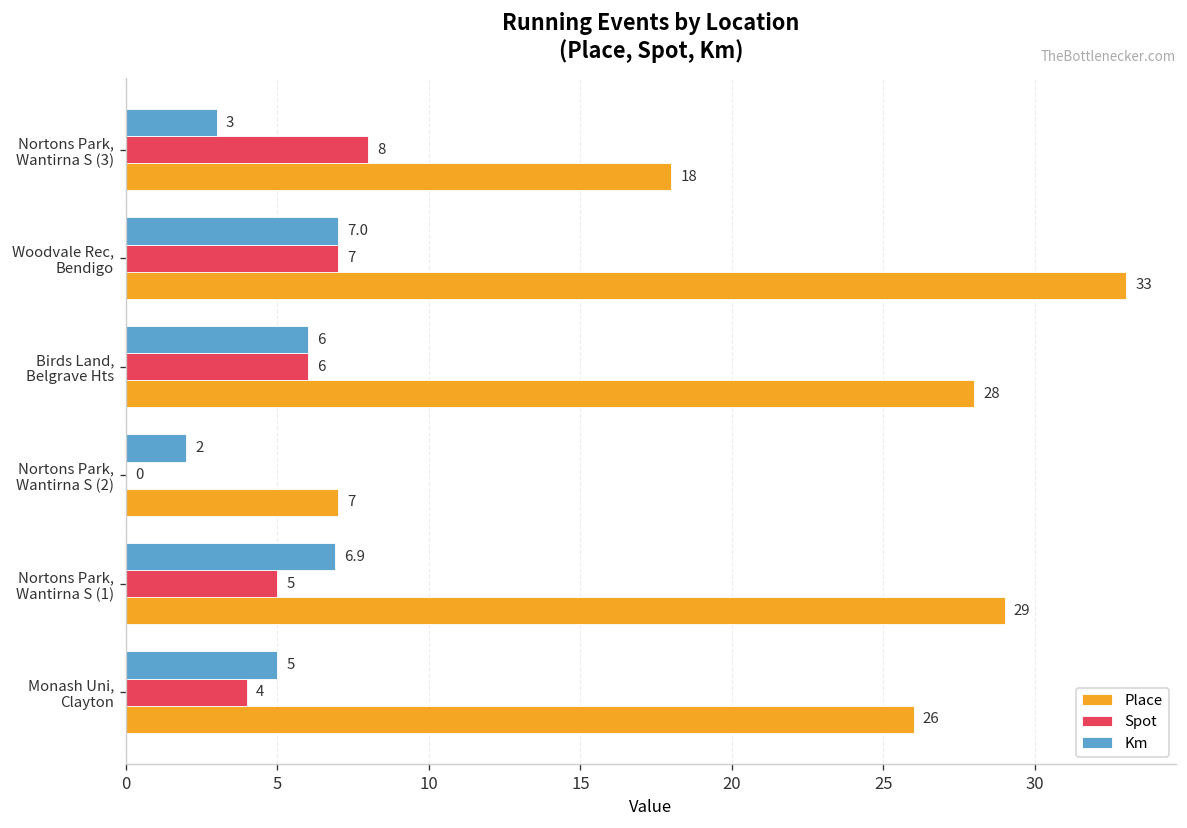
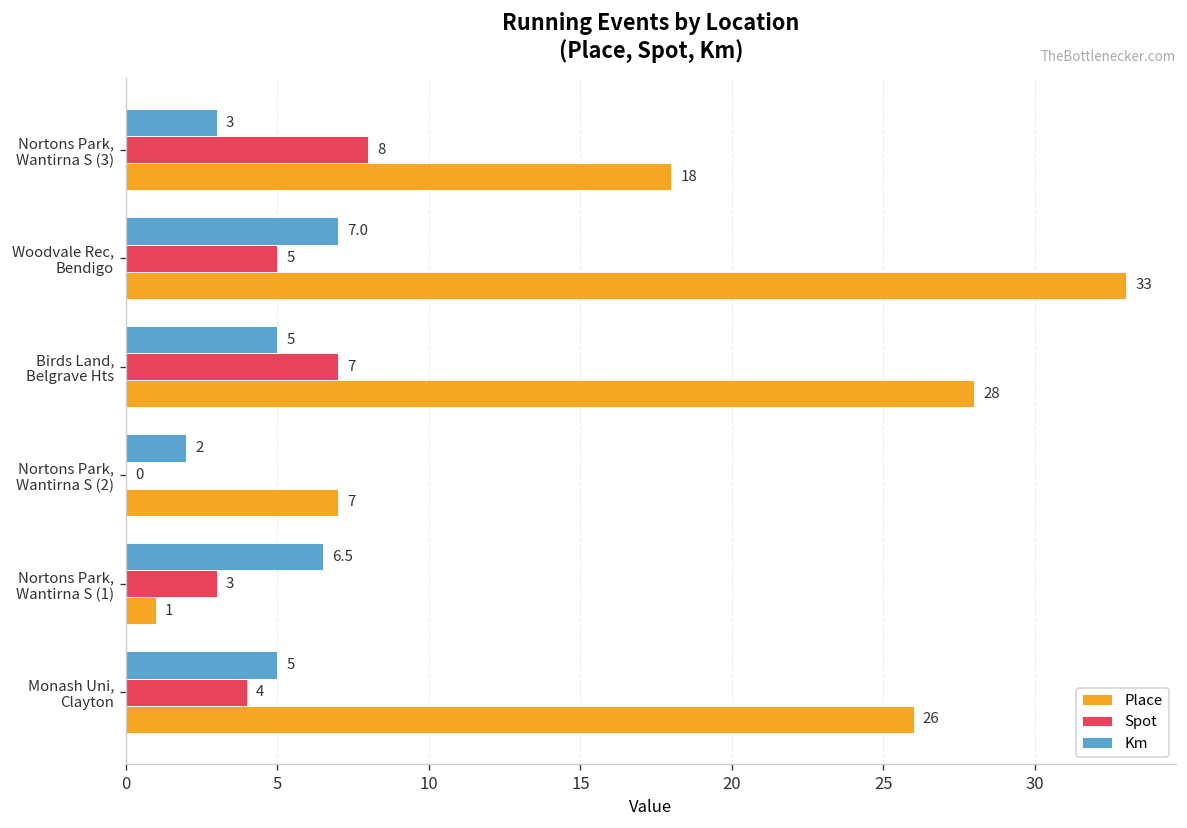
Spot, Woodvale Rec, Bendigo: 7 -> 5
Km, Birds Land, Belgrave Hts: 6 -> 5
Spot, Birds Land, Belgrave Hts: 6 -> 7
Km, Nortons Park, Wantirna S (1): 6.9 -> 6.5
Spot, Nortons Park, Wantirna S (1): 5 -> 3
Place, Nortons Park, Wantirna S (1): 29 -> 1
